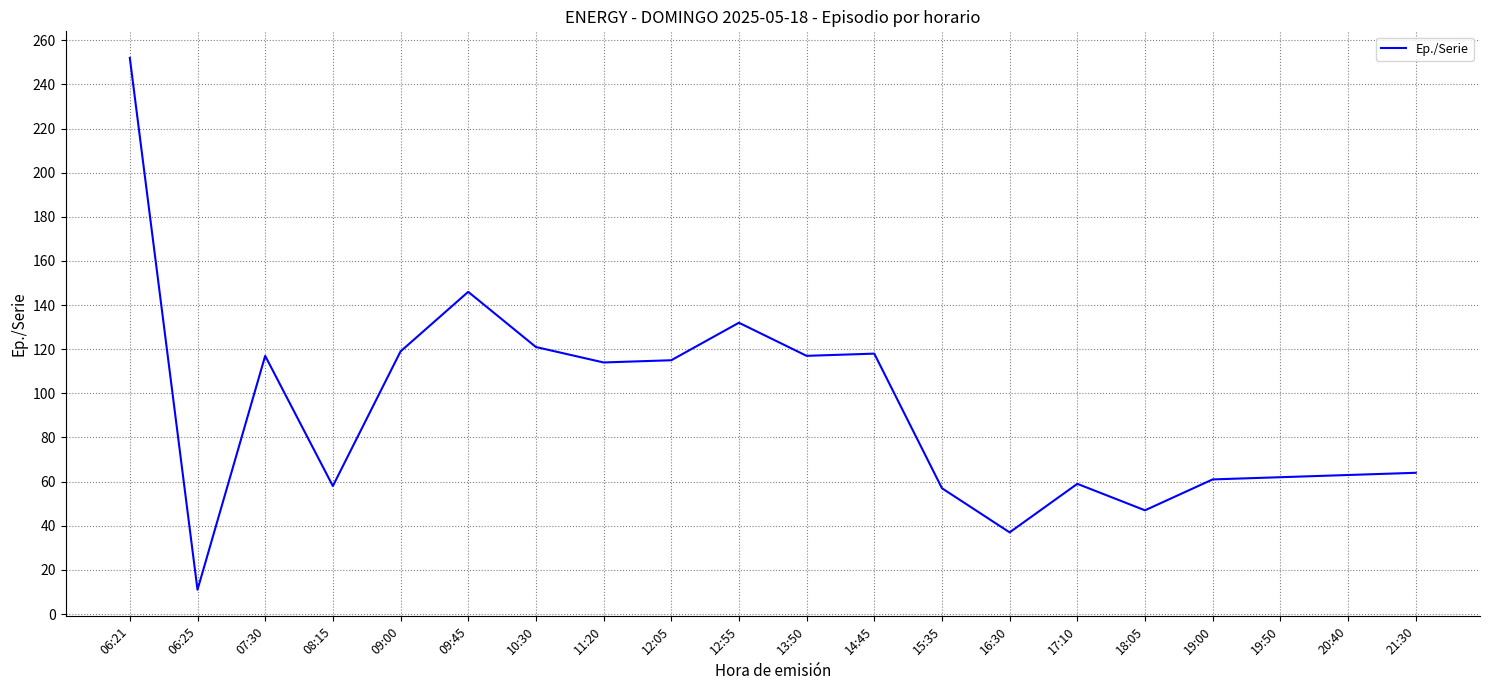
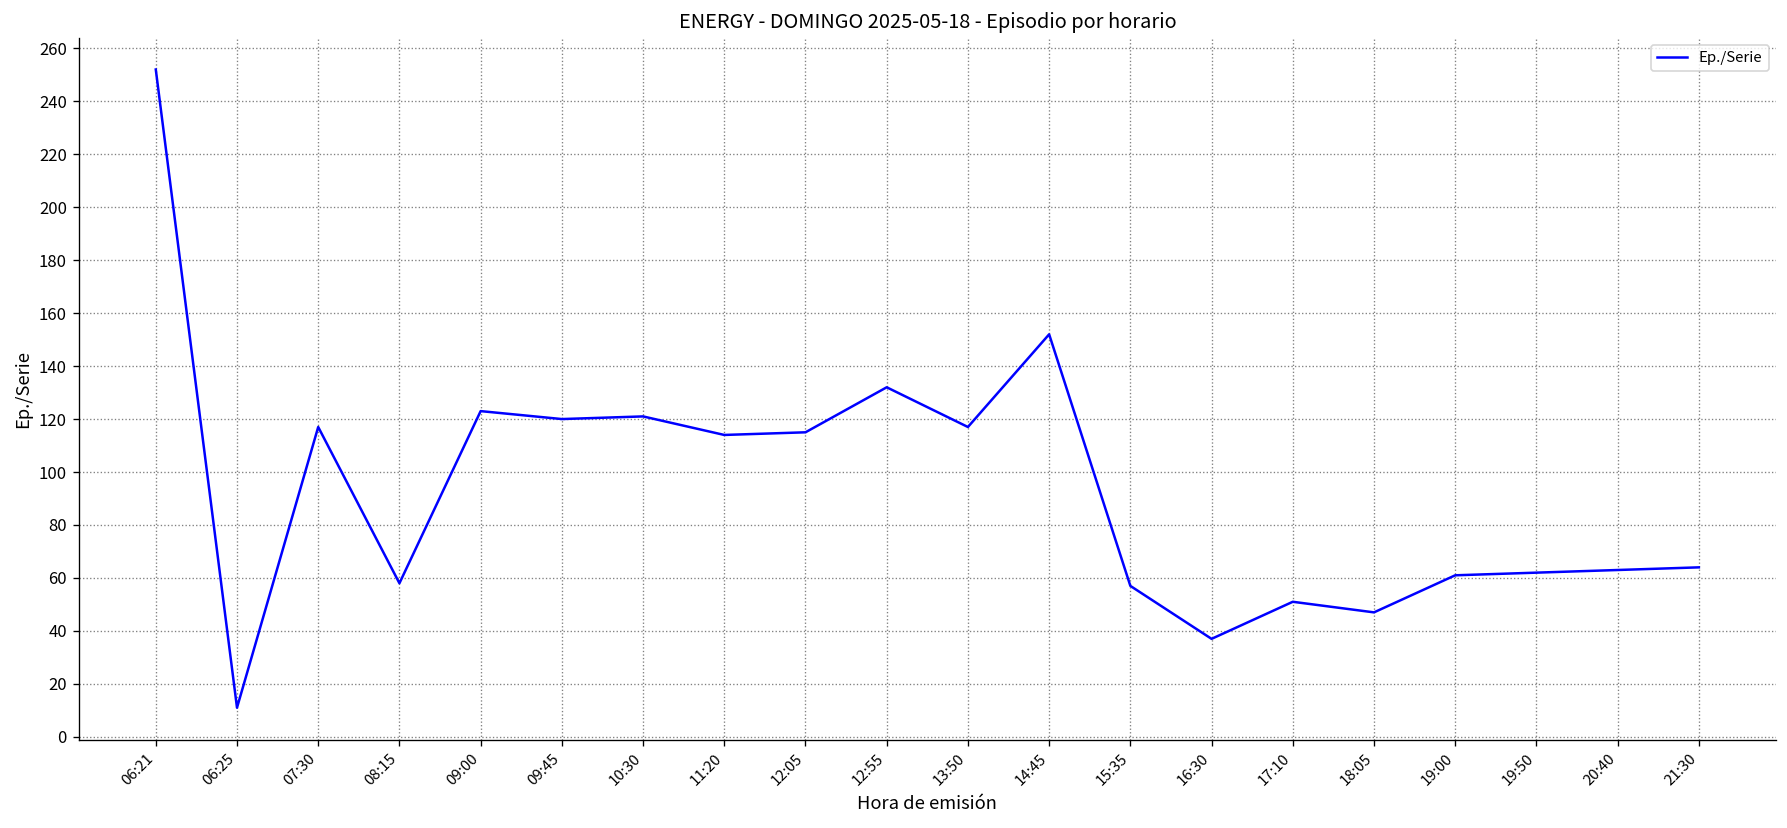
09:00: 119 -> 123
09:45: 146 -> 120
14:45: 118 -> 152
17:10: 59 -> 51
